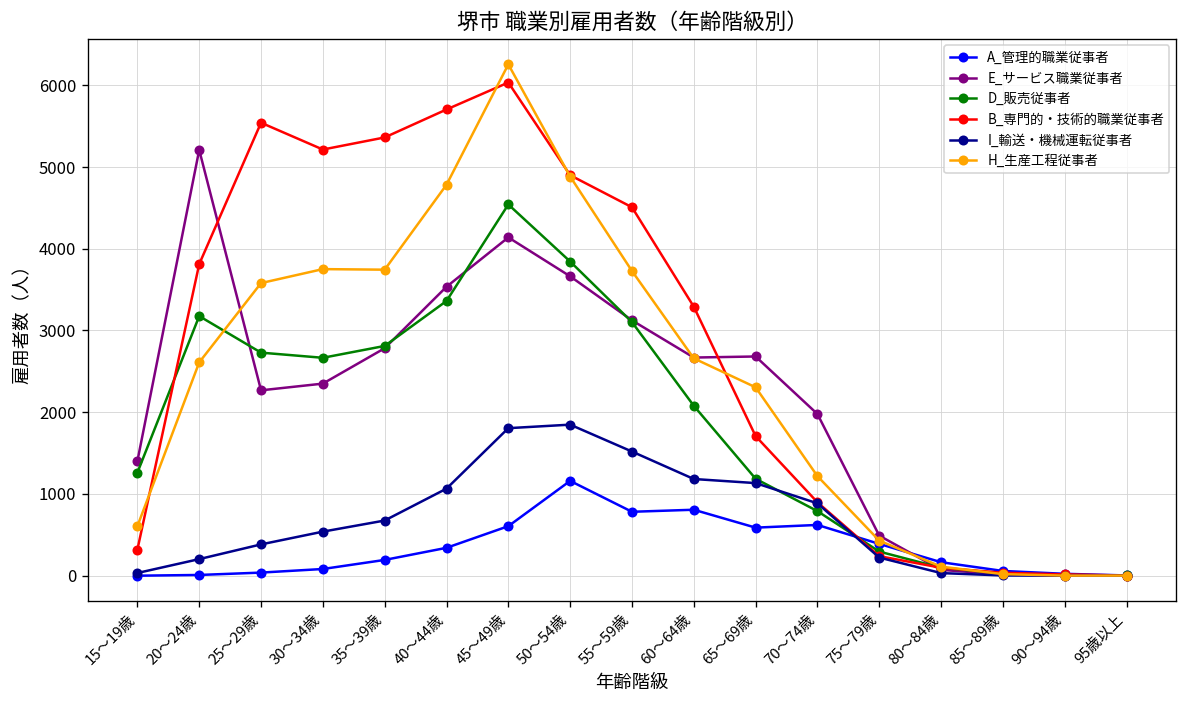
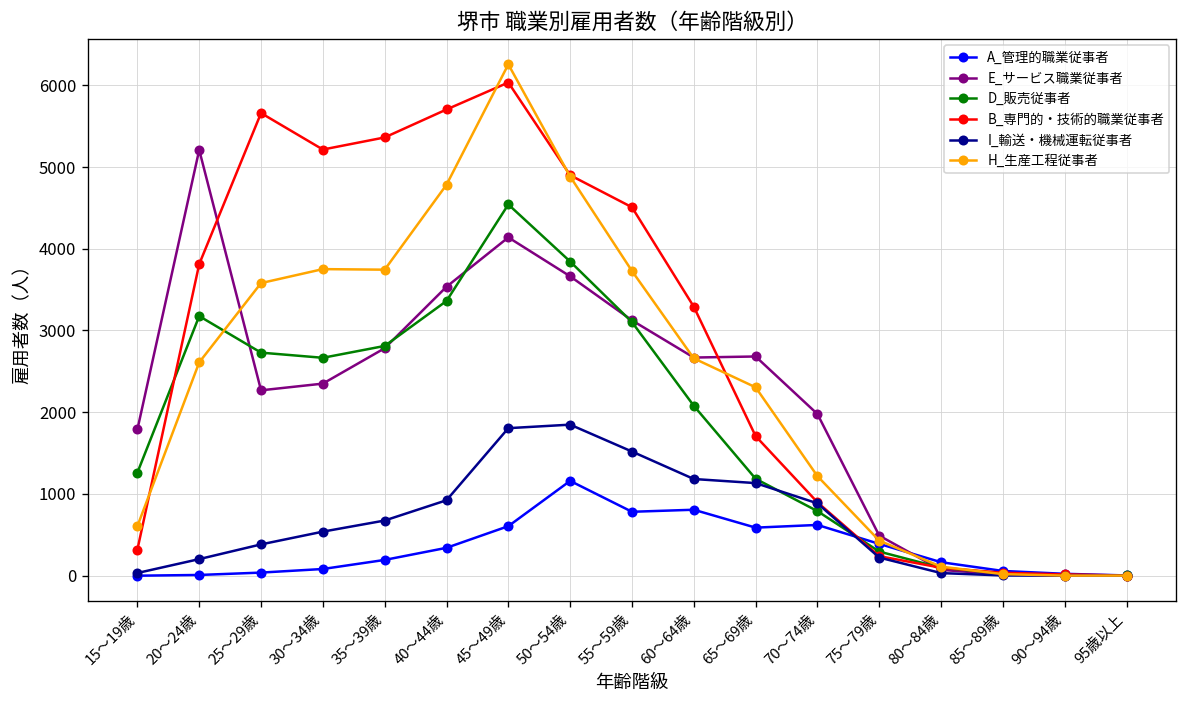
E_サービス職業従事者, 15～19歳: 1400 -> 1800
B_専門的・技術的職業従事者, 25～29歳: 5500 -> 5700
I_輸送・機械運転従事者, 40～44歳: 1100 -> 900
